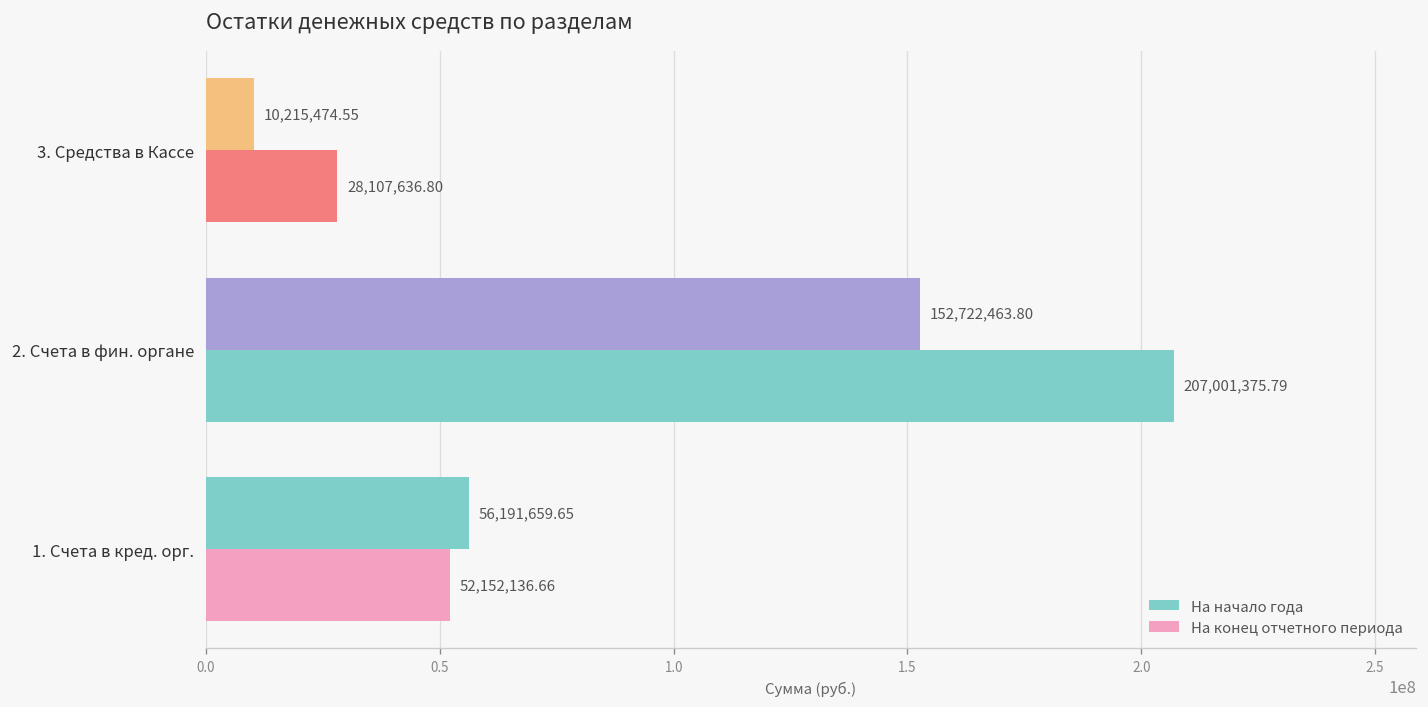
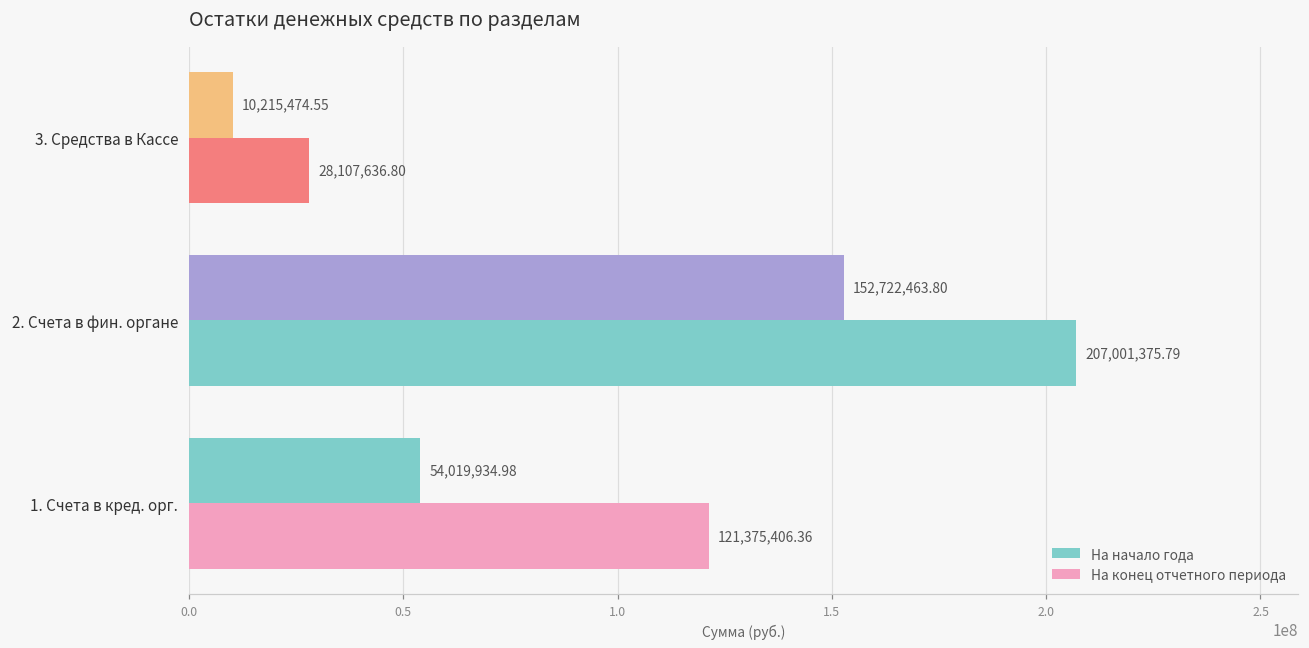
На начало года, 1. Счета в кред. орг.: 56,191,659.65 -> 54,019,934.98
На конец отчетного периода, 1. Счета в кред. орг.: 52,152,136.66 -> 121,375,406.36
